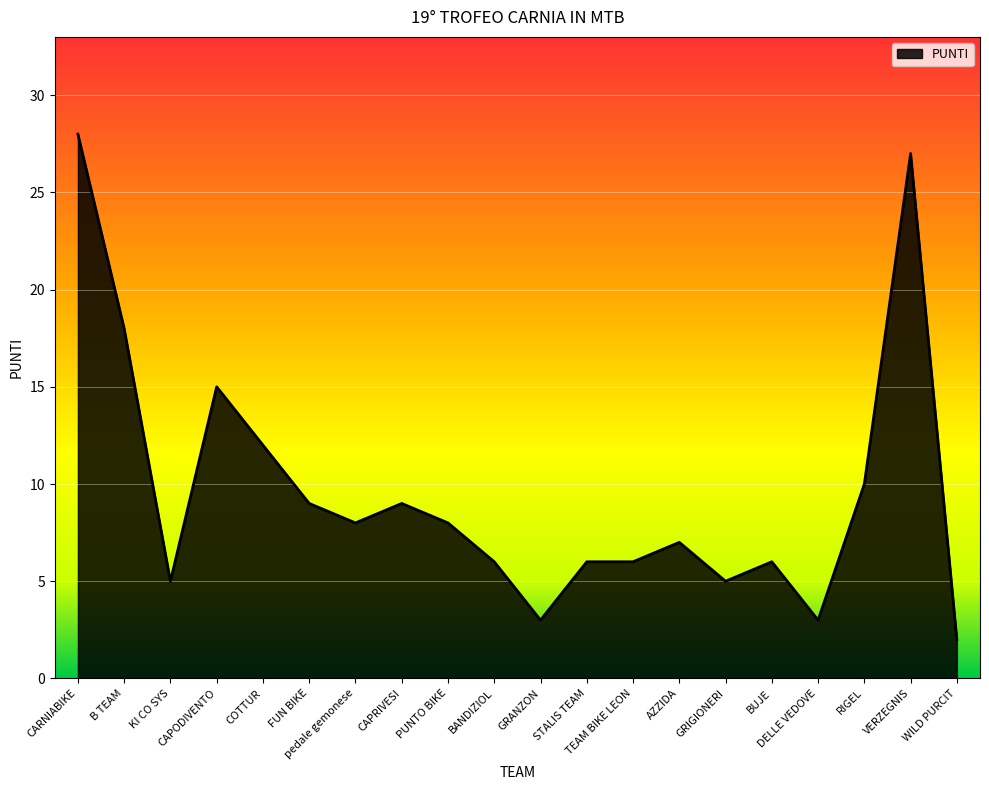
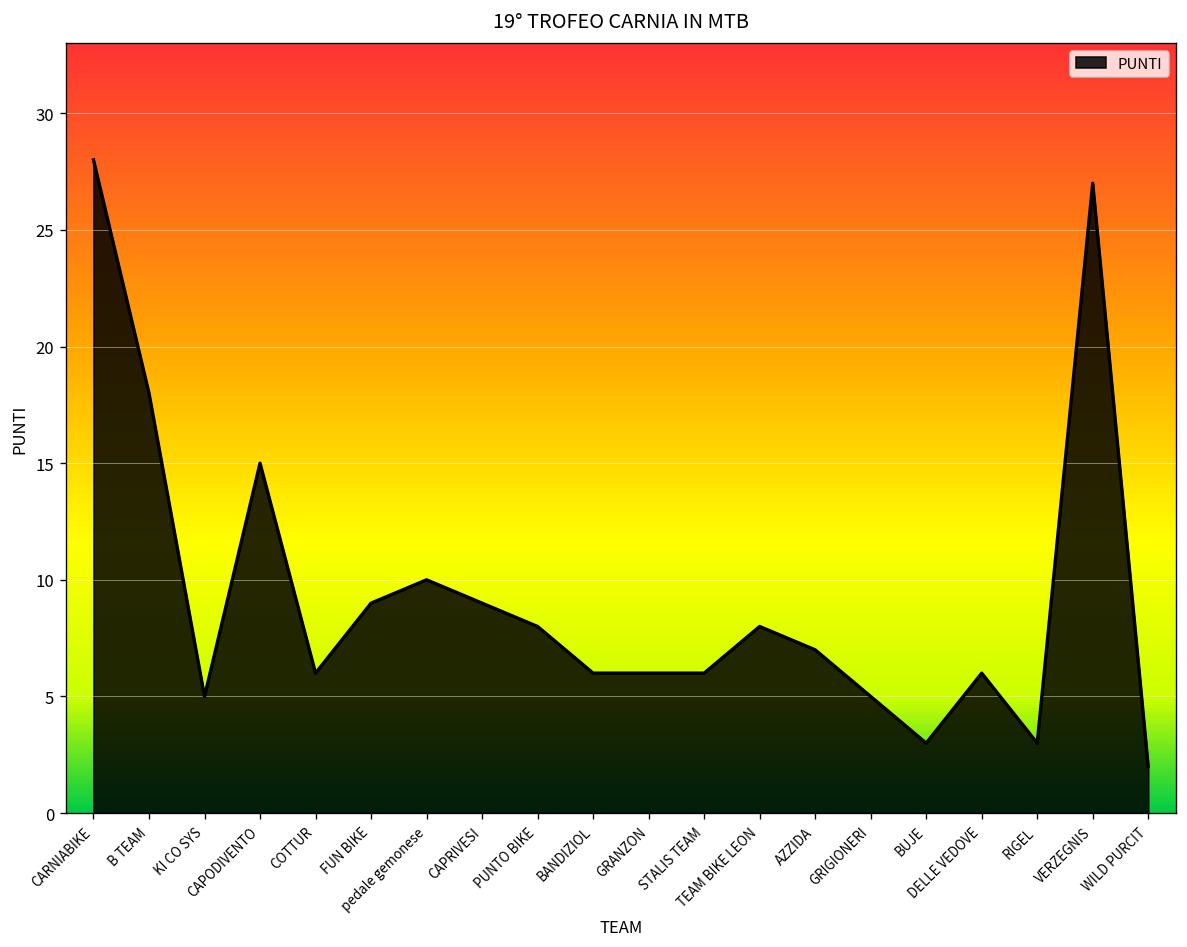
COTTUR: 12 -> 6
pedale gemonese: 8 -> 10
GRANZON: 3 -> 6
TEAM BIKE LEON: 6 -> 8
BUJE: 6 -> 3
DELLE VEDOVE: 3 -> 6
RIGEL: 10 -> 3
